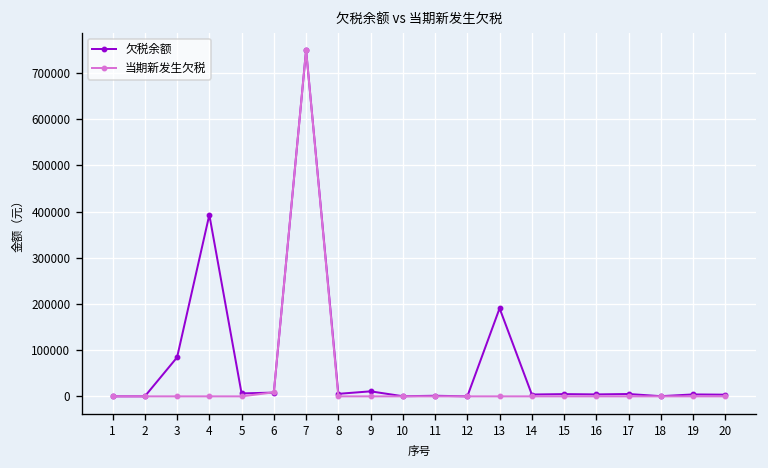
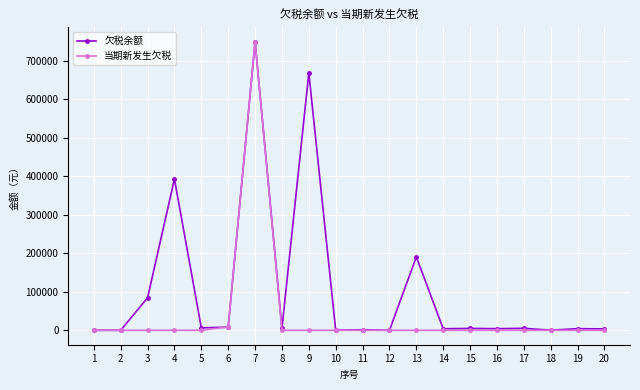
欠税余额, 9: 10000 -> 670000
